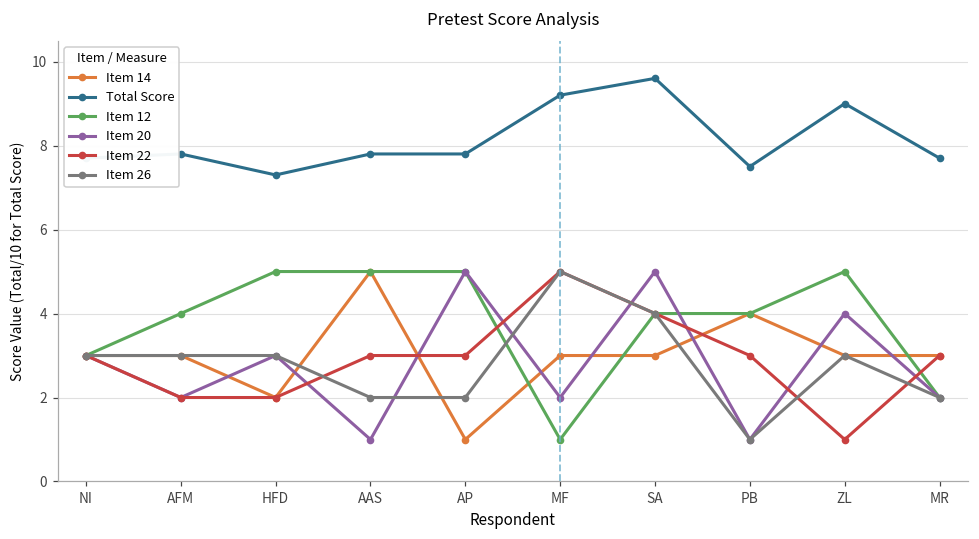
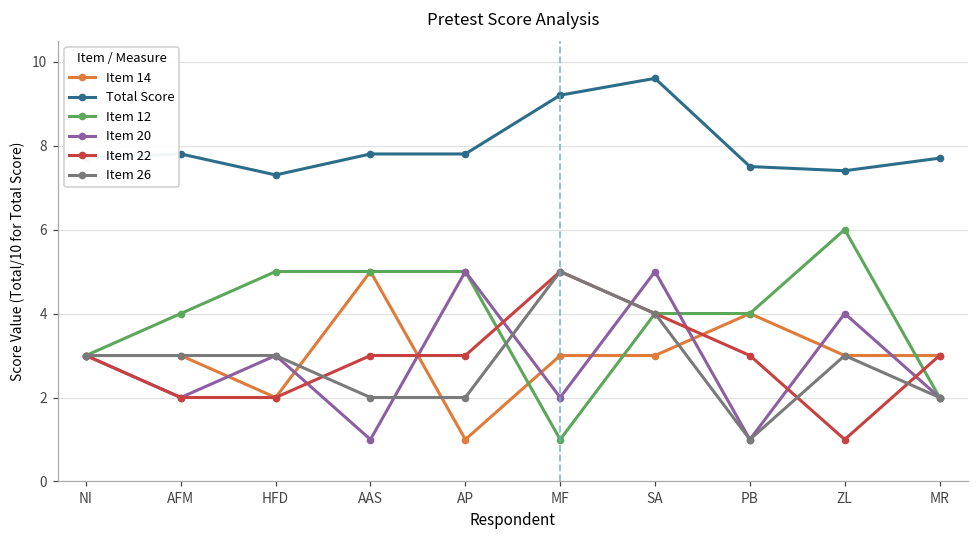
Total Score, ZL: 9.0 -> 7.4
Item 12, ZL: 5 -> 6
